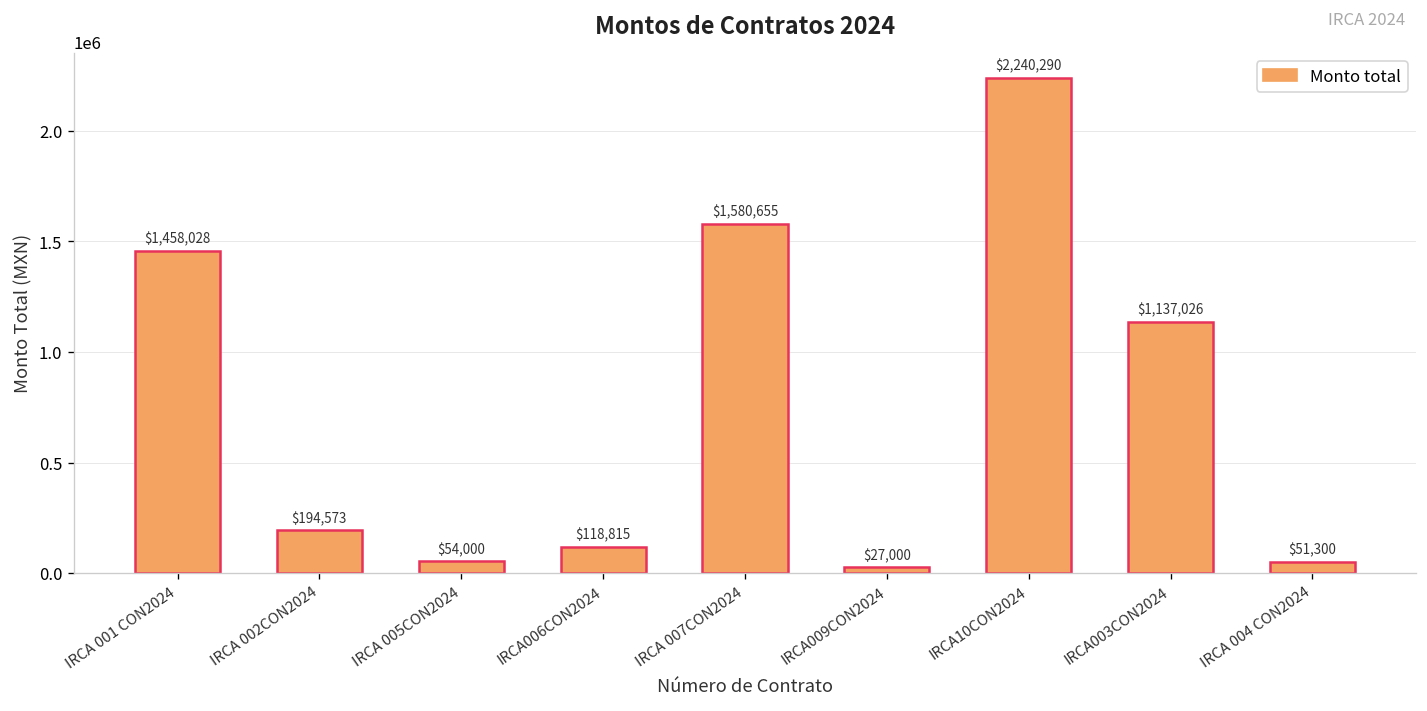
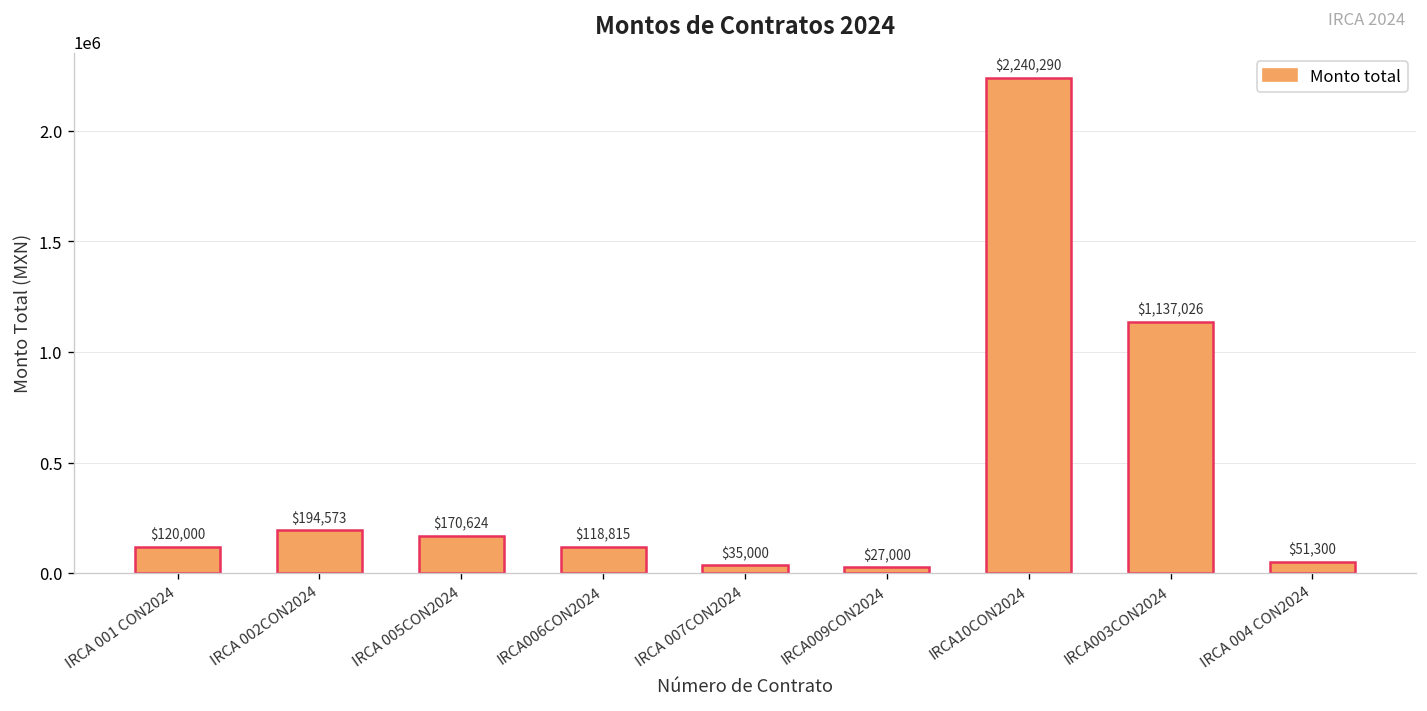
IRCA 001 CON2024: $1,458,028 -> $120,000
IRCA 005CON2024: $54,000 -> $170,624
IRCA 007CON2024: $1,580,655 -> $35,000
